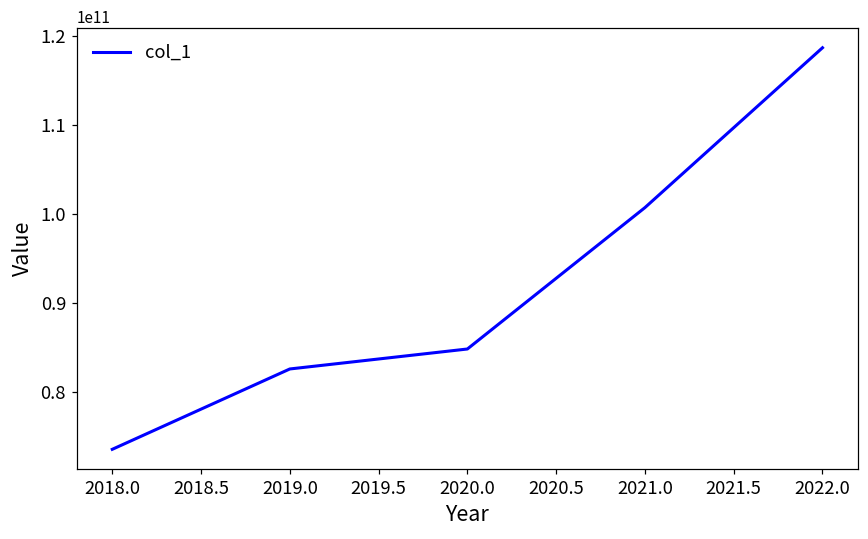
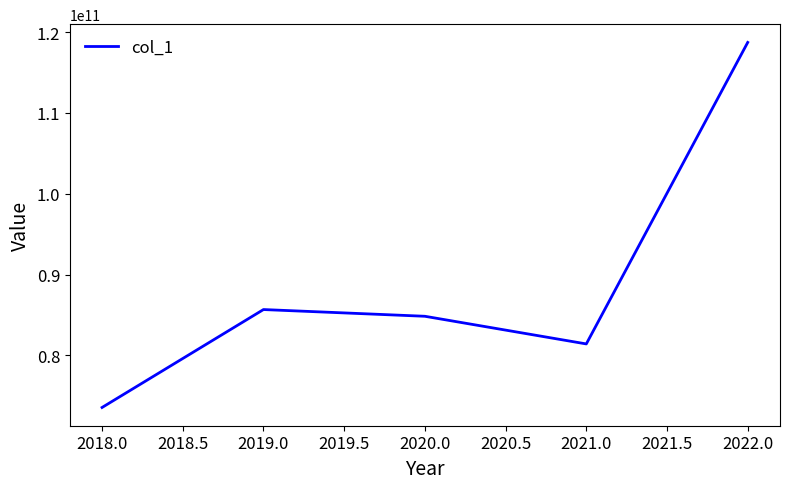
2019.0: 83000000000 -> 86000000000
2021.0: 101000000000 -> 81000000000
